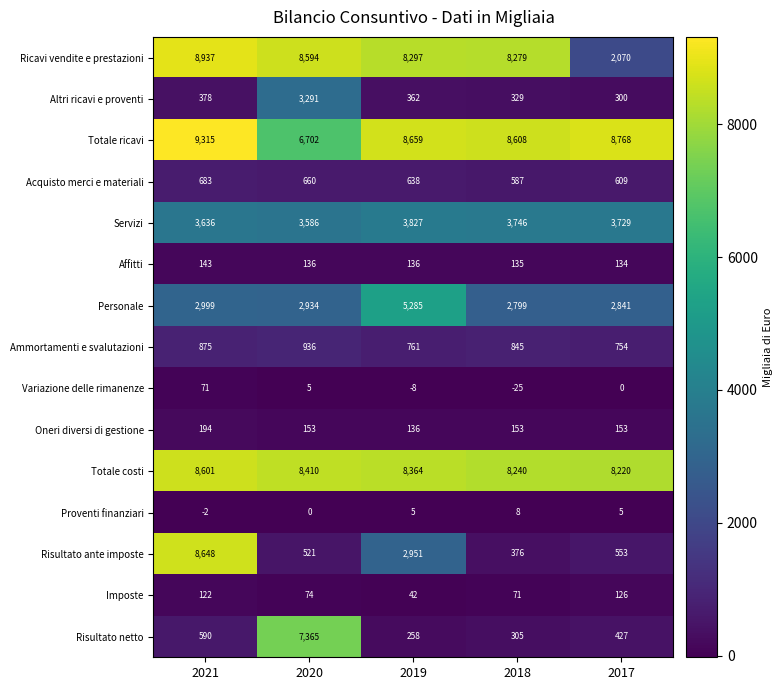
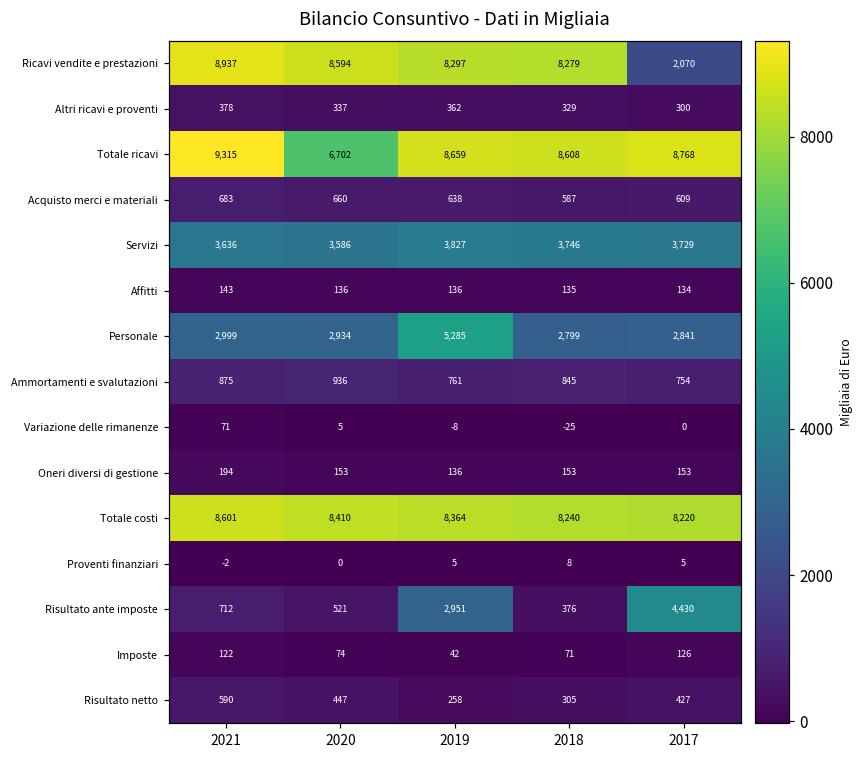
Altri ricavi e proventi, 2020: 3,291 -> 337
Risultato ante imposte, 2021: 8,648 -> 712
Risultato ante imposte, 2017: 553 -> 4,430
Risultato netto, 2020: 7,365 -> 447
